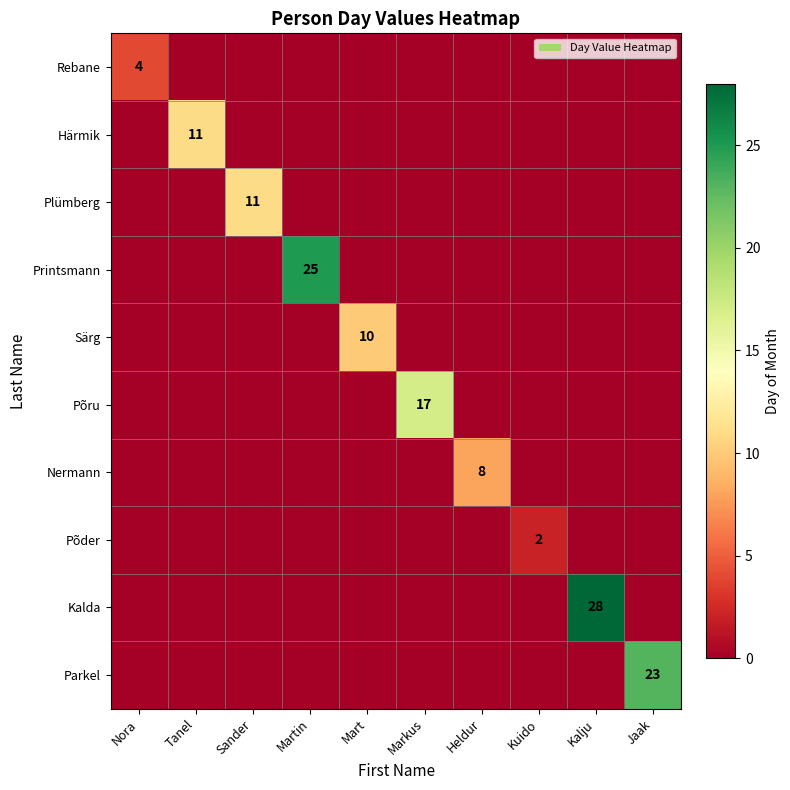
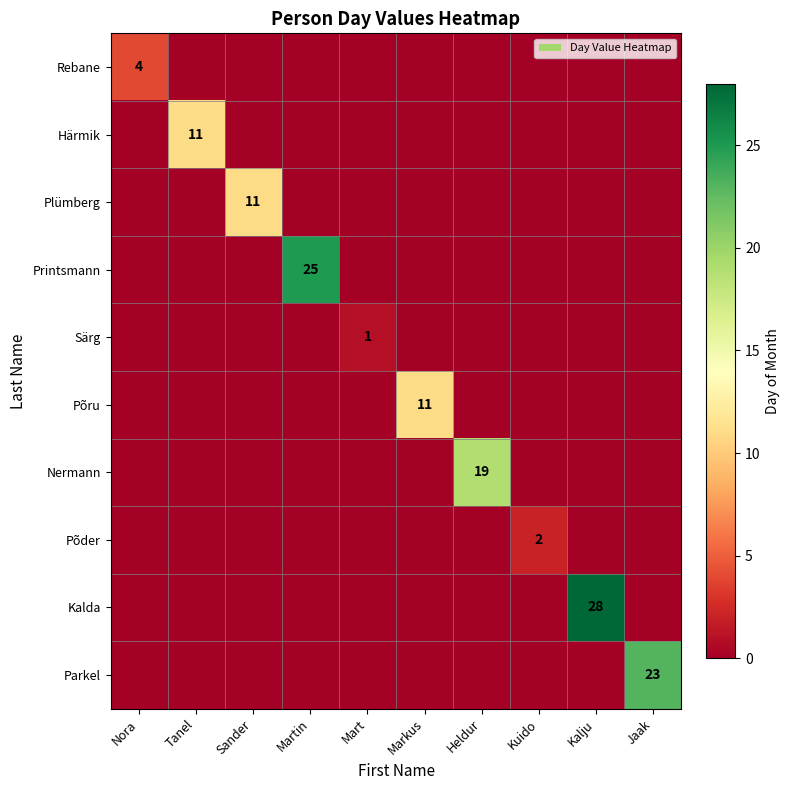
Särg, Mart: 10 -> 1
Põru, Markus: 17 -> 11
Nermann, Heldur: 8 -> 19
